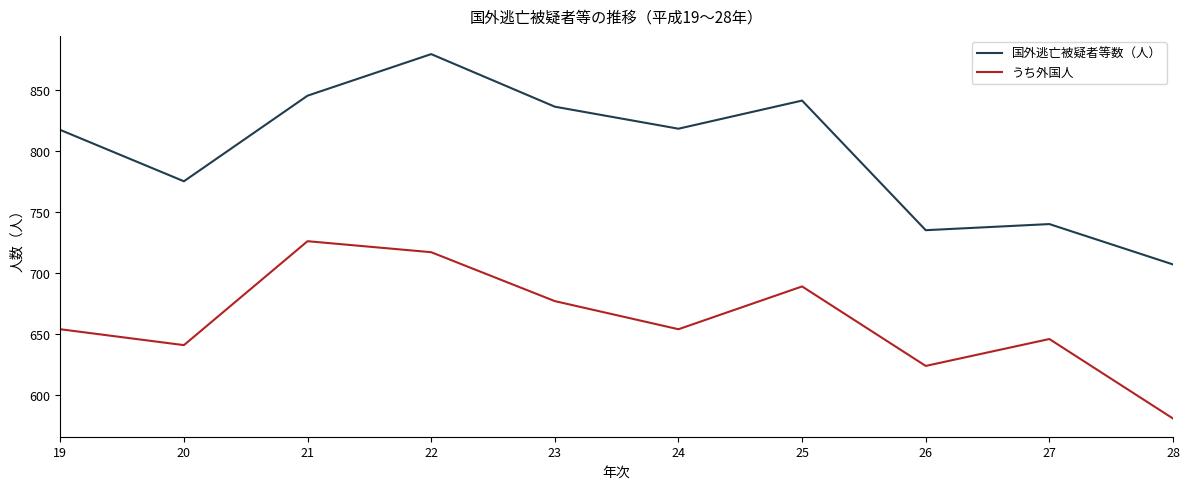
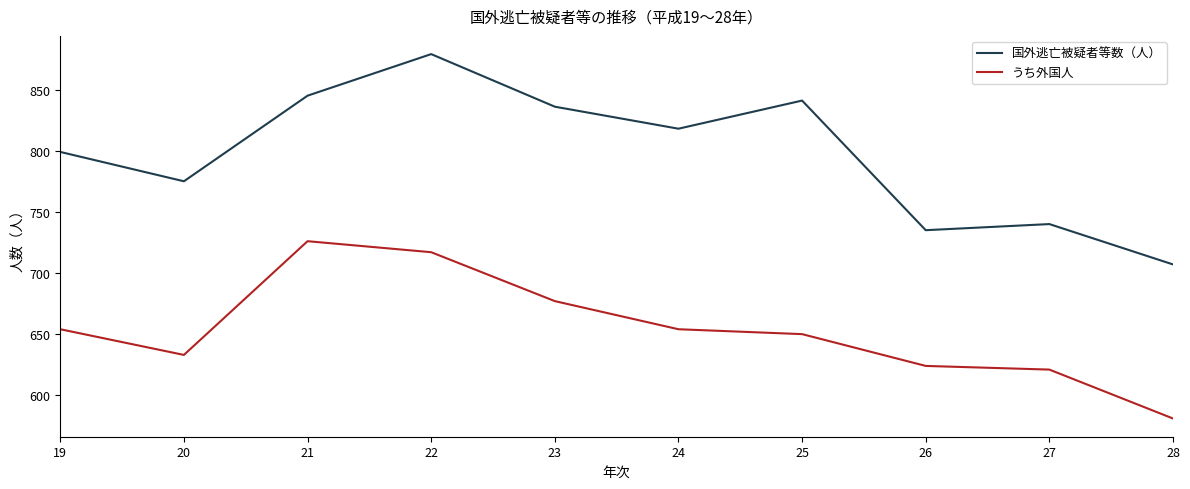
国外逃亡被疑者等数（人）, 19: 817 -> 799
うち外国人, 20: 641 -> 633
うち外国人, 25: 689 -> 650
うち外国人, 27: 646 -> 621
